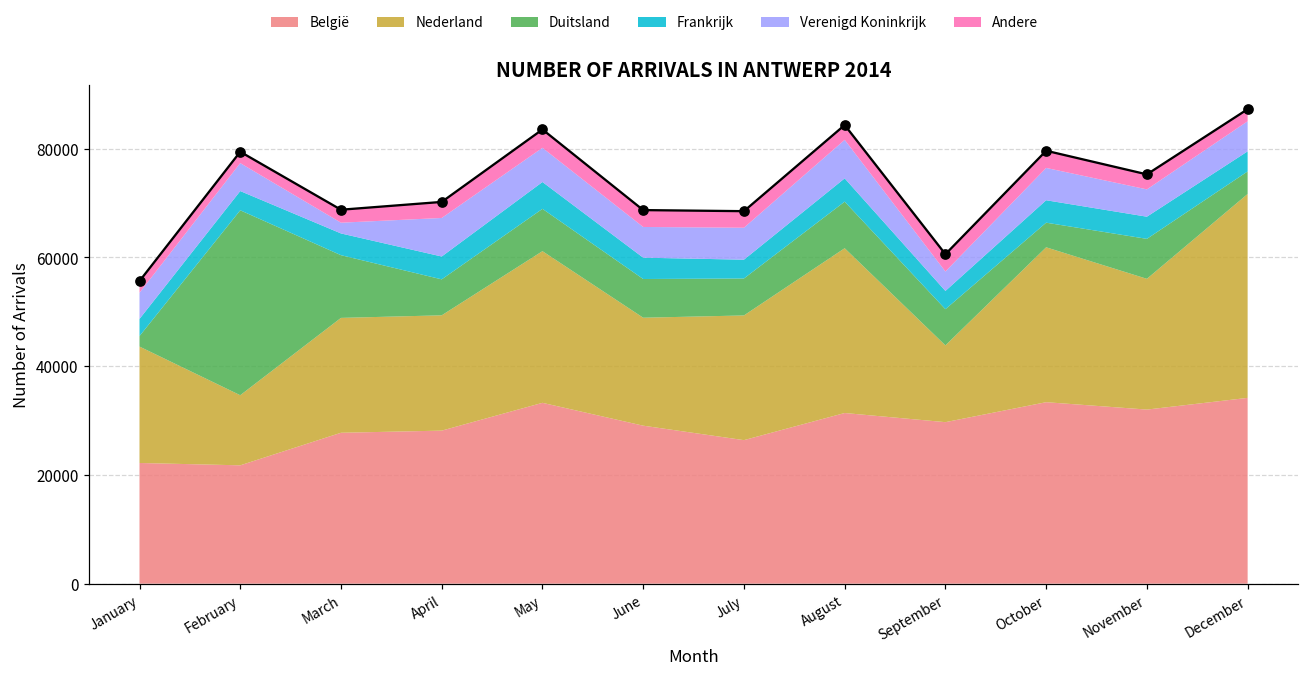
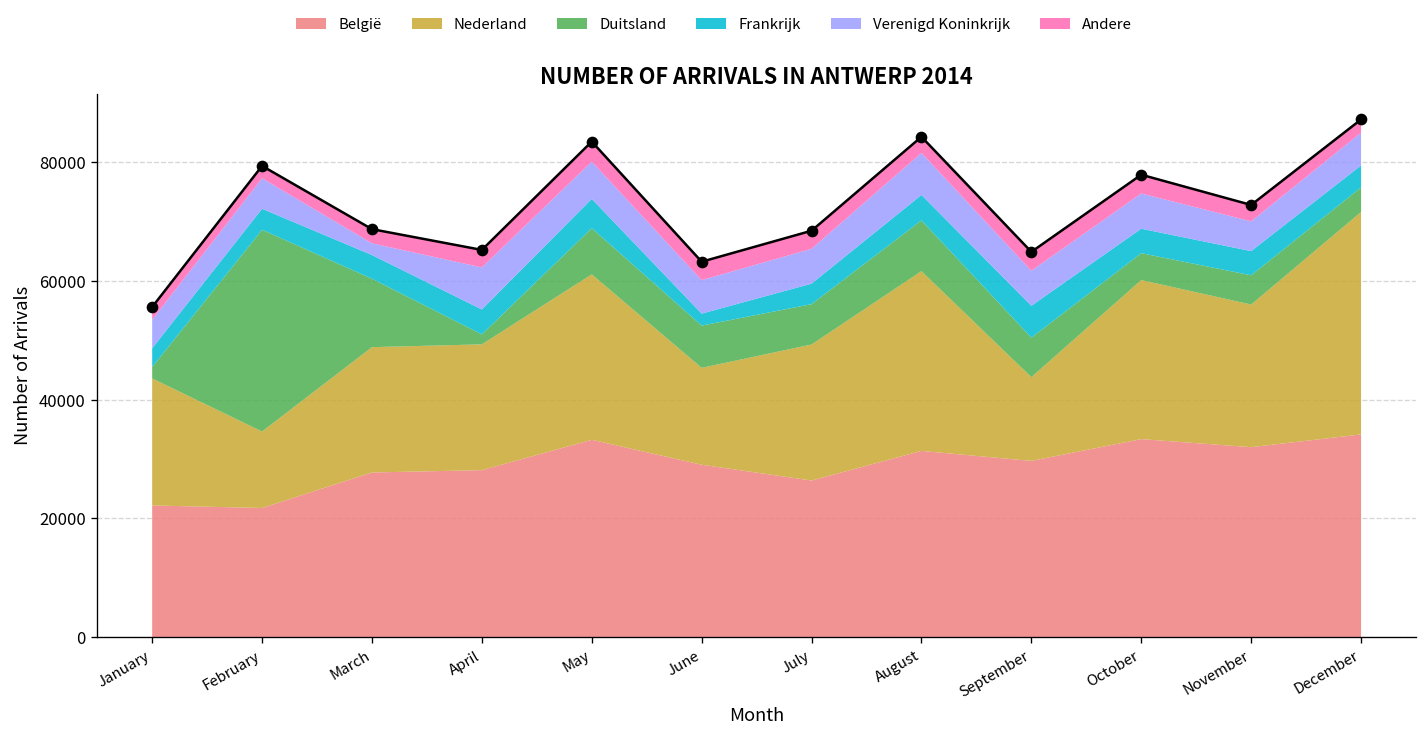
Duitsland, April: 7000 -> 2000
Nederland, June: 20000 -> 16000
Frankrijk, June: 4000 -> 2000
Frankrijk, September: 3000 -> 5000
Verenigd Koninkrijk, September: 4000 -> 6000
Nederland, October: 28000 -> 27000
Duitsland, November: 7000 -> 5000
